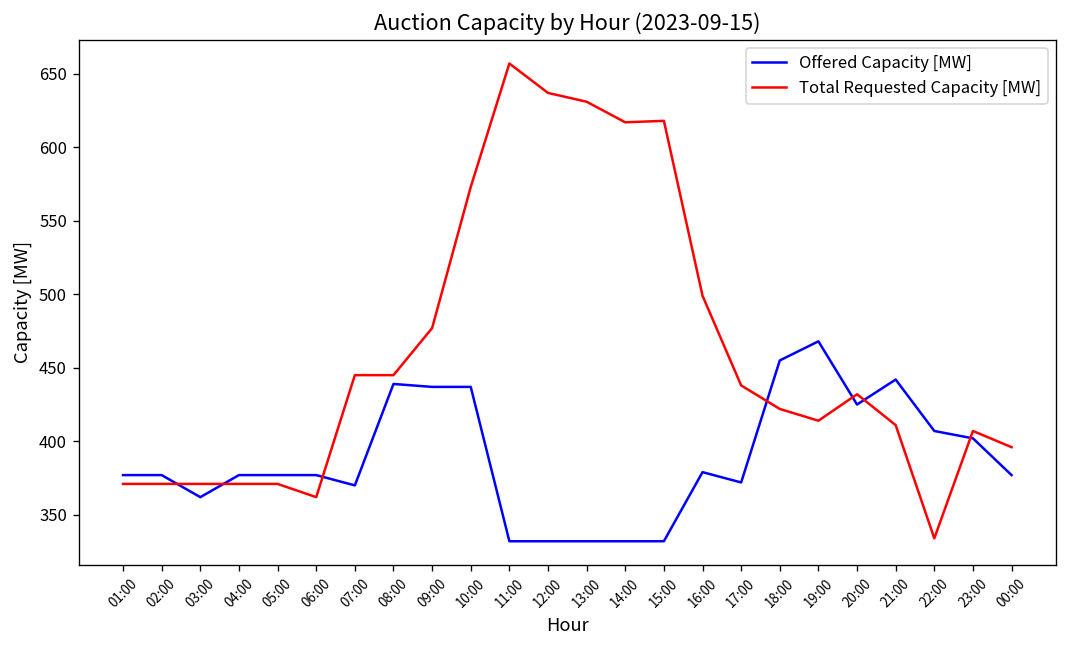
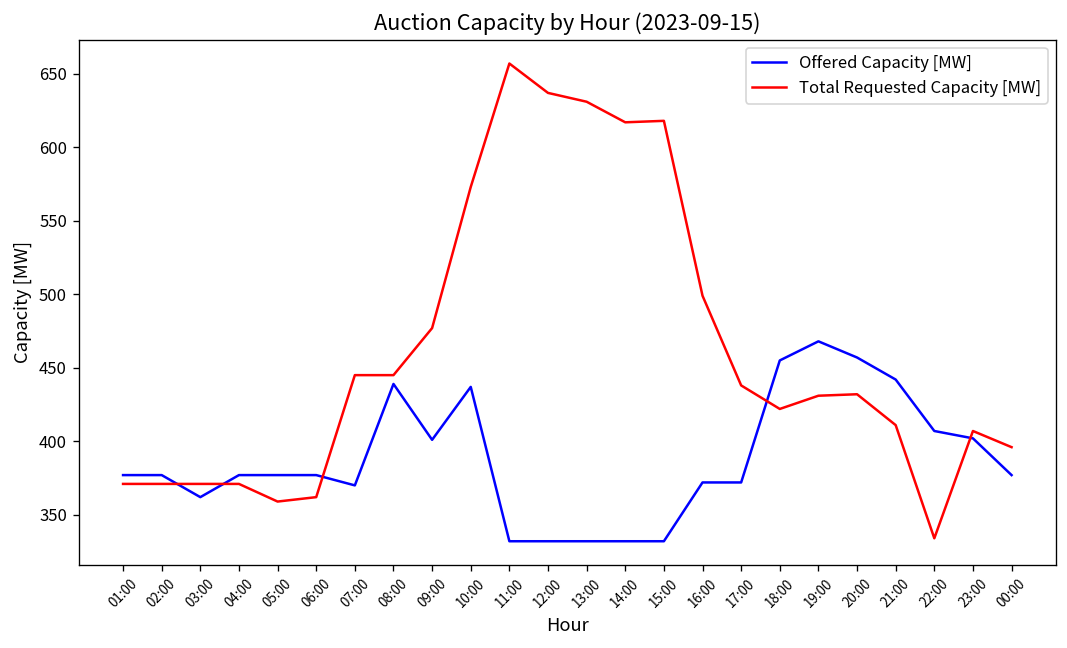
Total Requested Capacity [MW], 05:00: 371 -> 359
Offered Capacity [MW], 09:00: 437 -> 401
Offered Capacity [MW], 16:00: 379 -> 372
Total Requested Capacity [MW], 19:00: 414 -> 431
Offered Capacity [MW], 20:00: 425 -> 457
